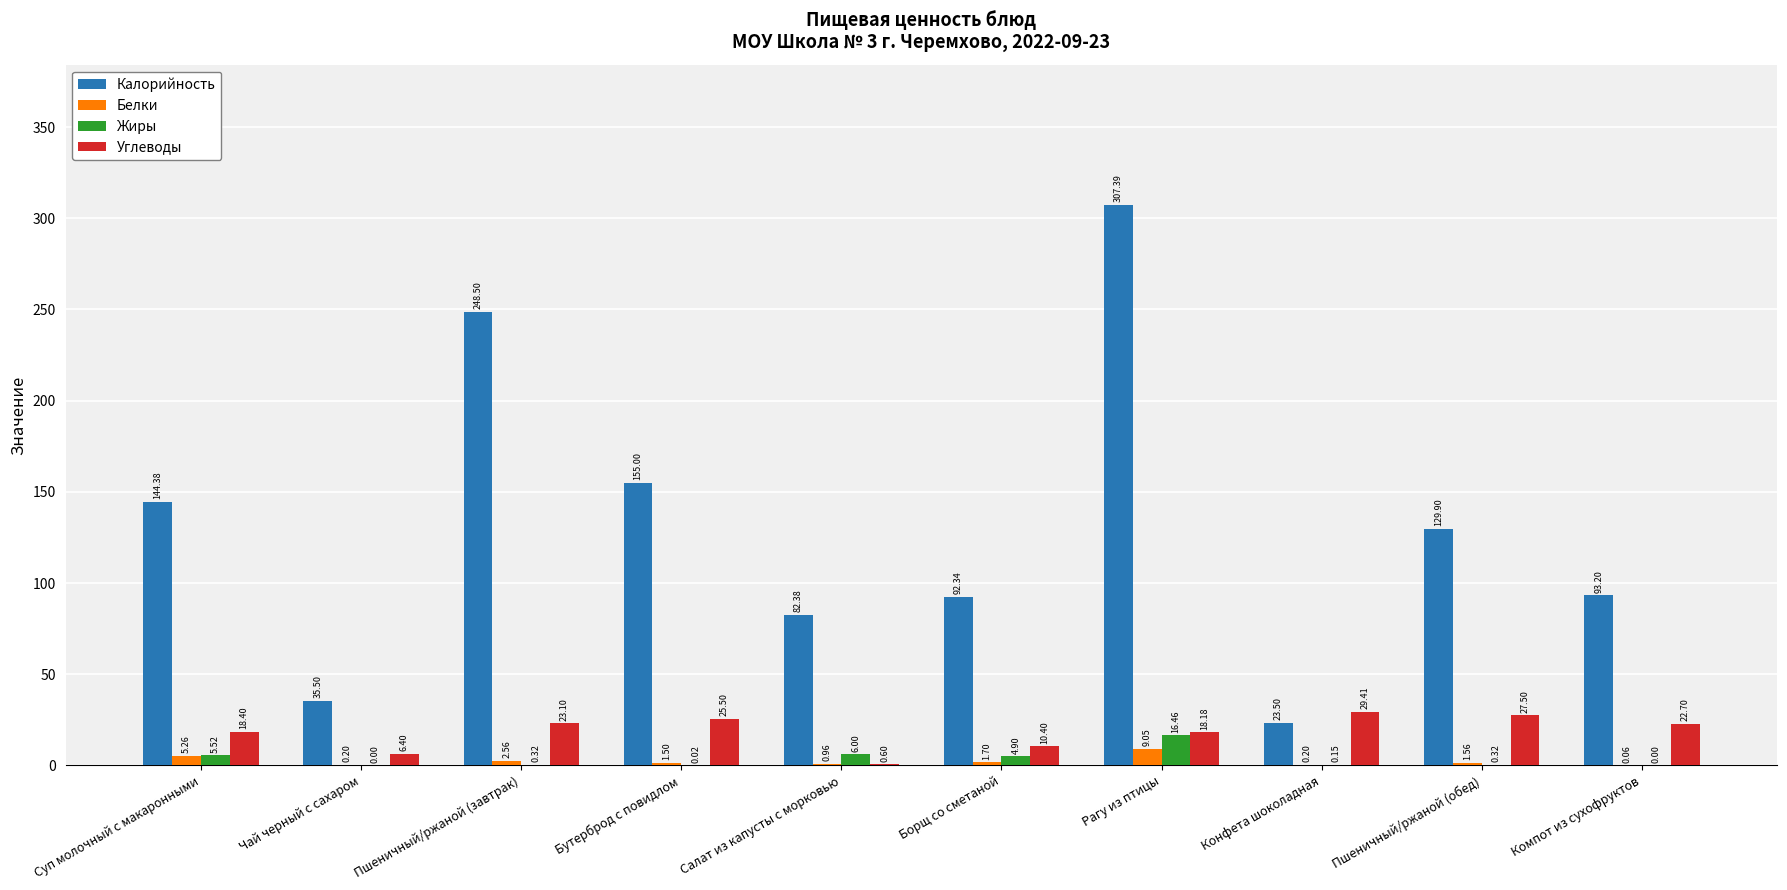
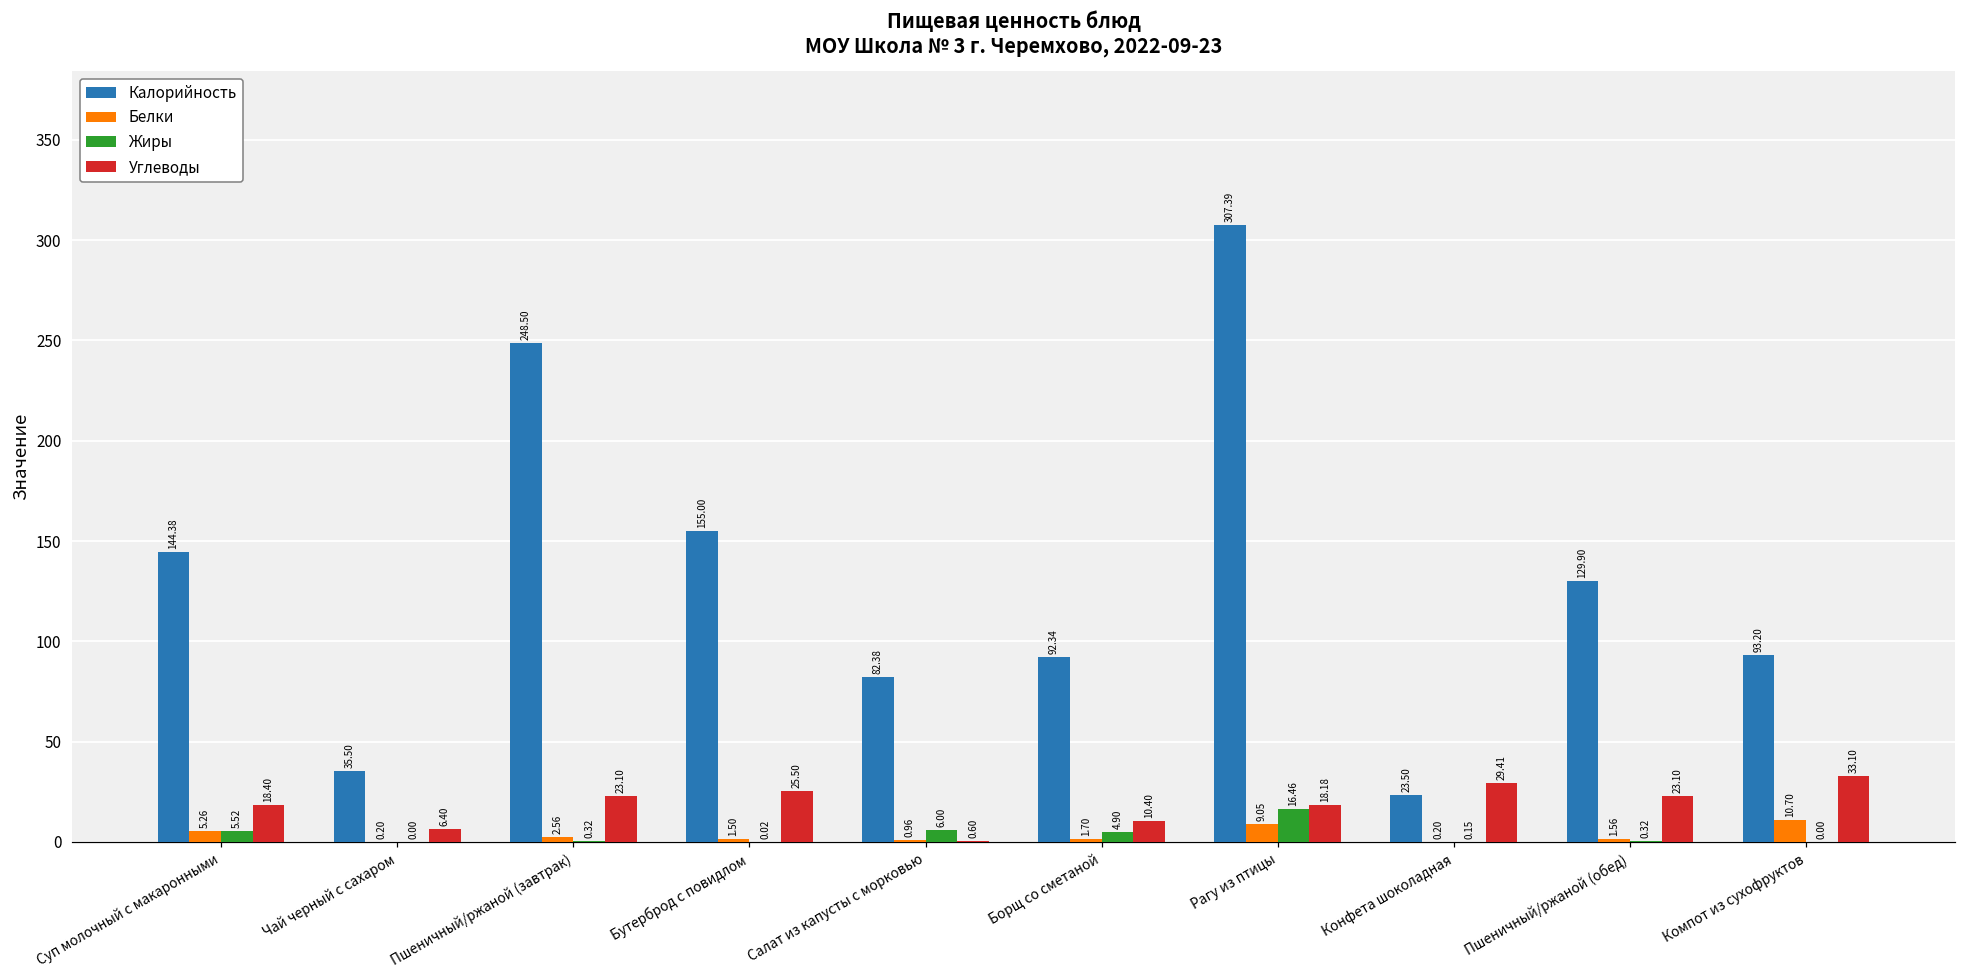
Углеводы, Пшеничный/ржаной (обед): 27.50 -> 23.10
Белки, Компот из сухофруктов: 0.06 -> 10.70
Углеводы, Компот из сухофруктов: 22.70 -> 33.10
